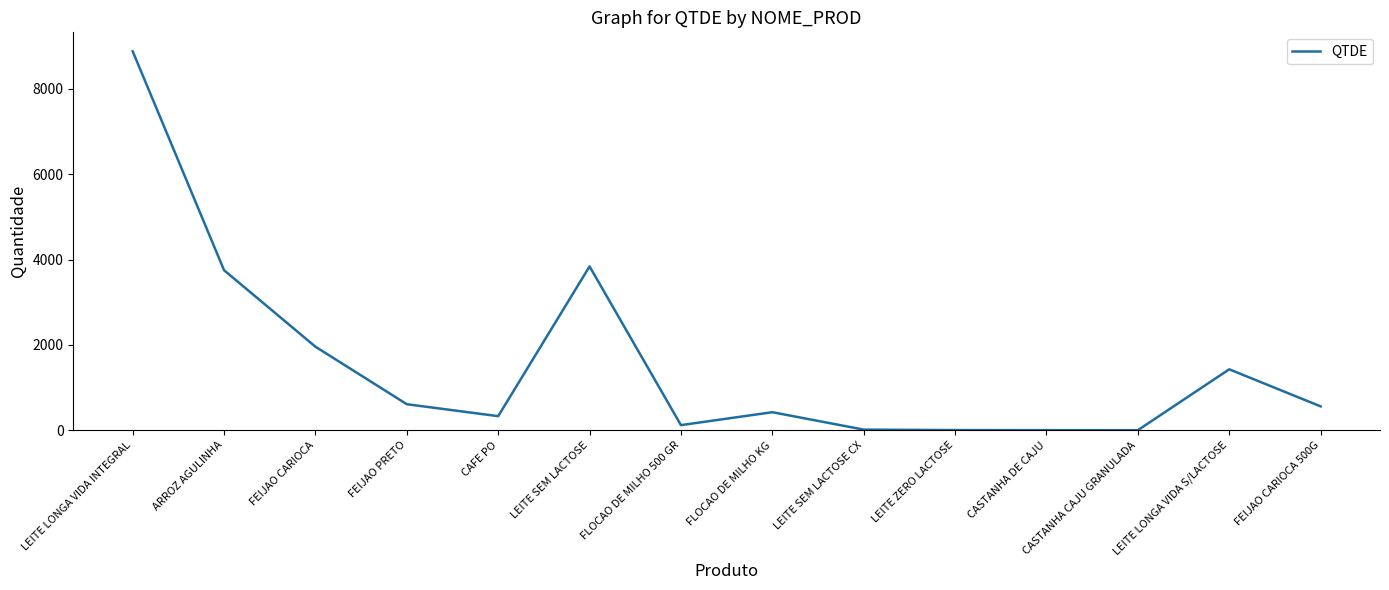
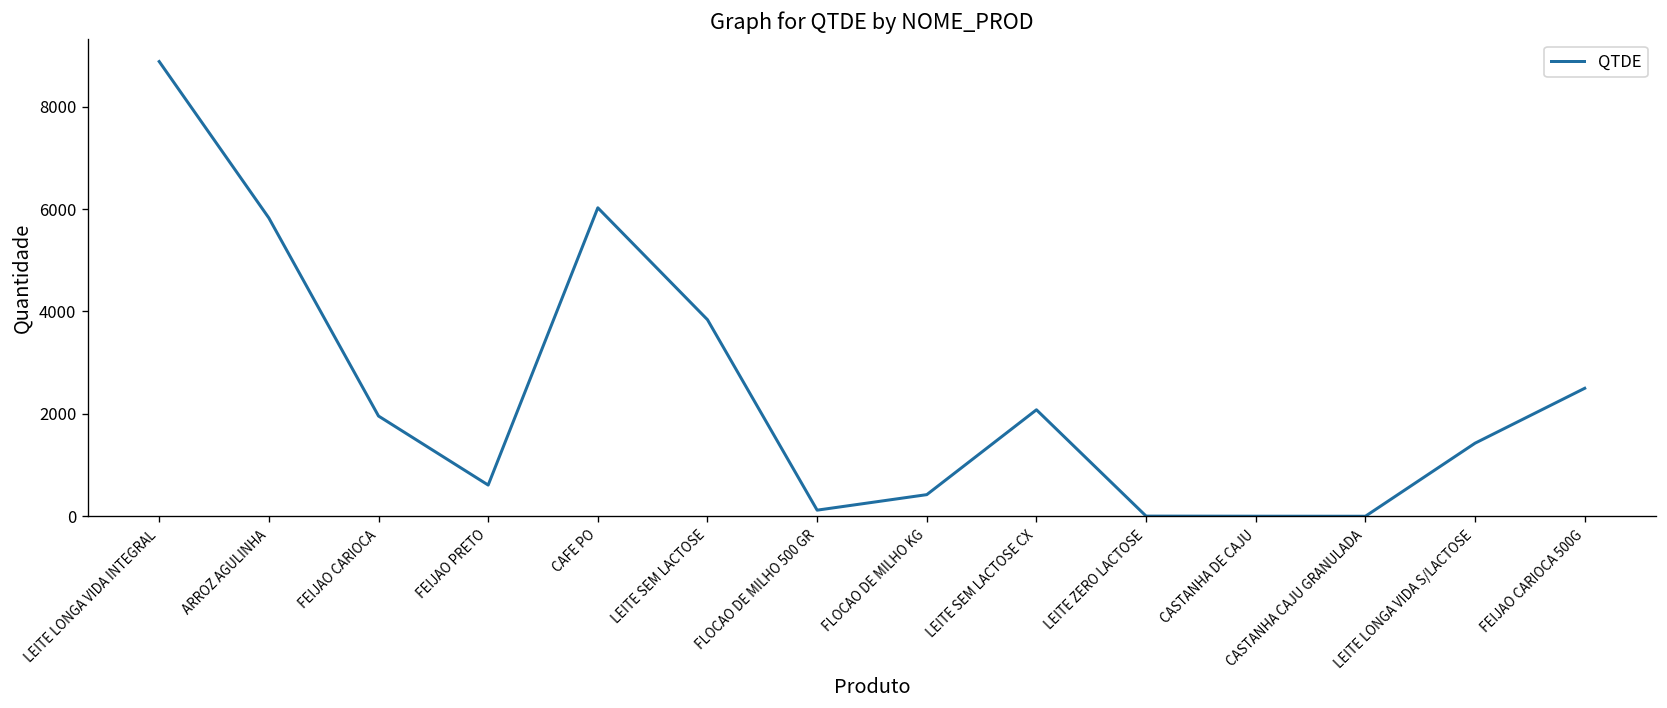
ARROZ AGULINHA: 3800 -> 5800
CAFE PO: 300 -> 6000
LEITE SEM LACTOSE CX: 0 -> 2100
FEIJAO CARIOCA 500G: 600 -> 2500
